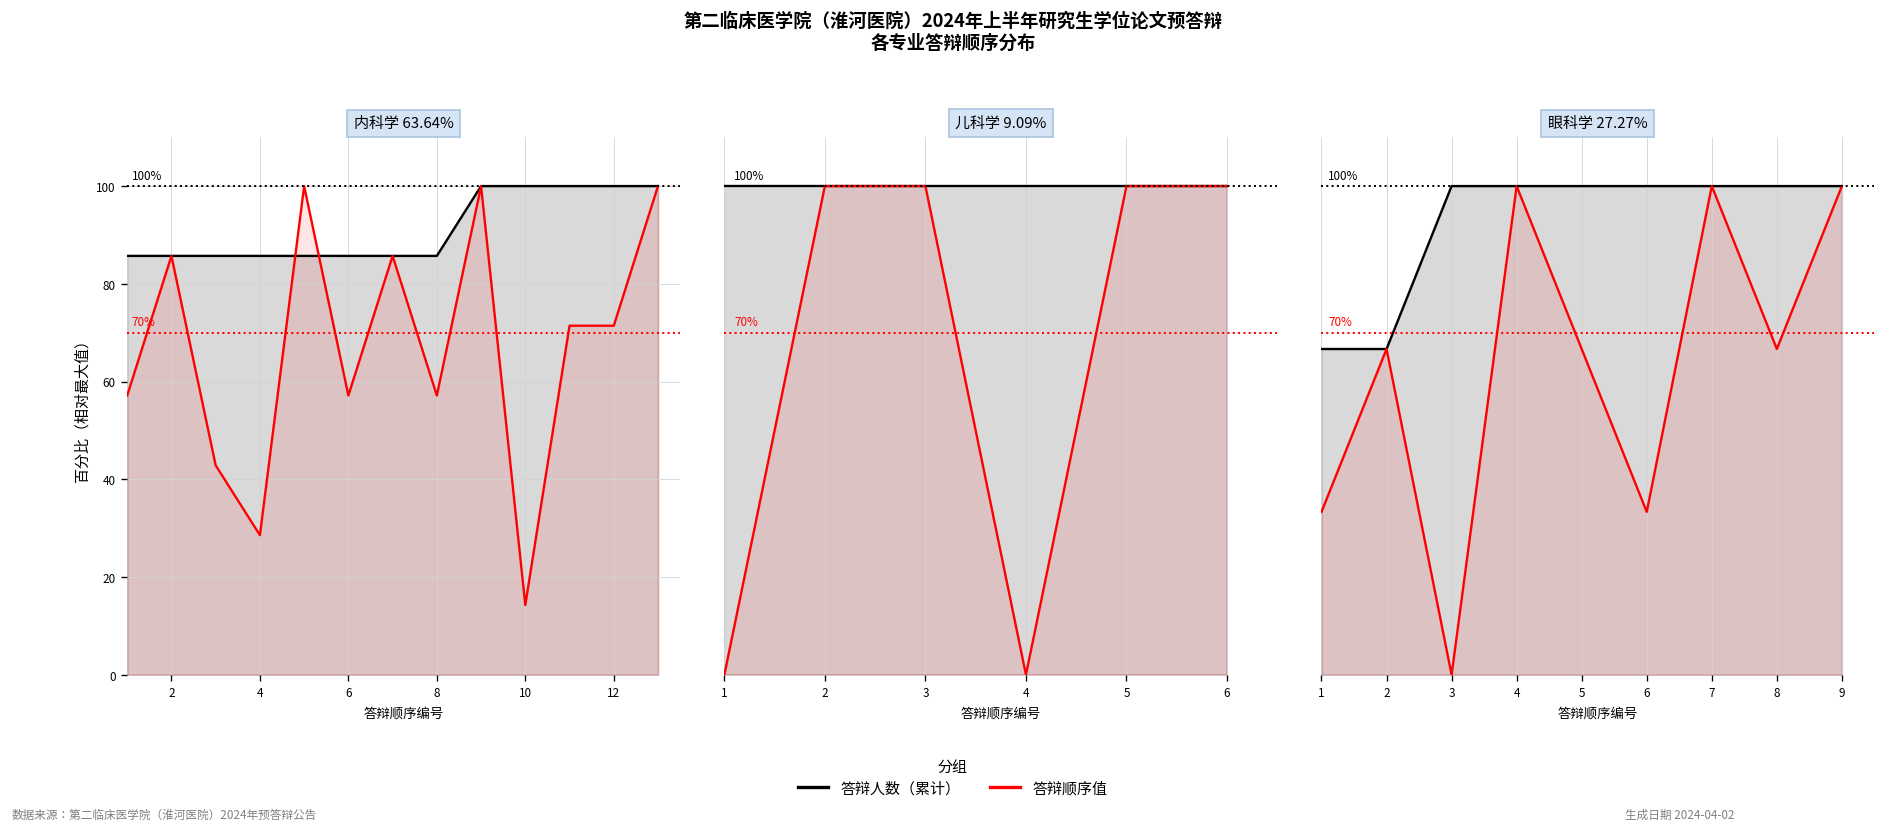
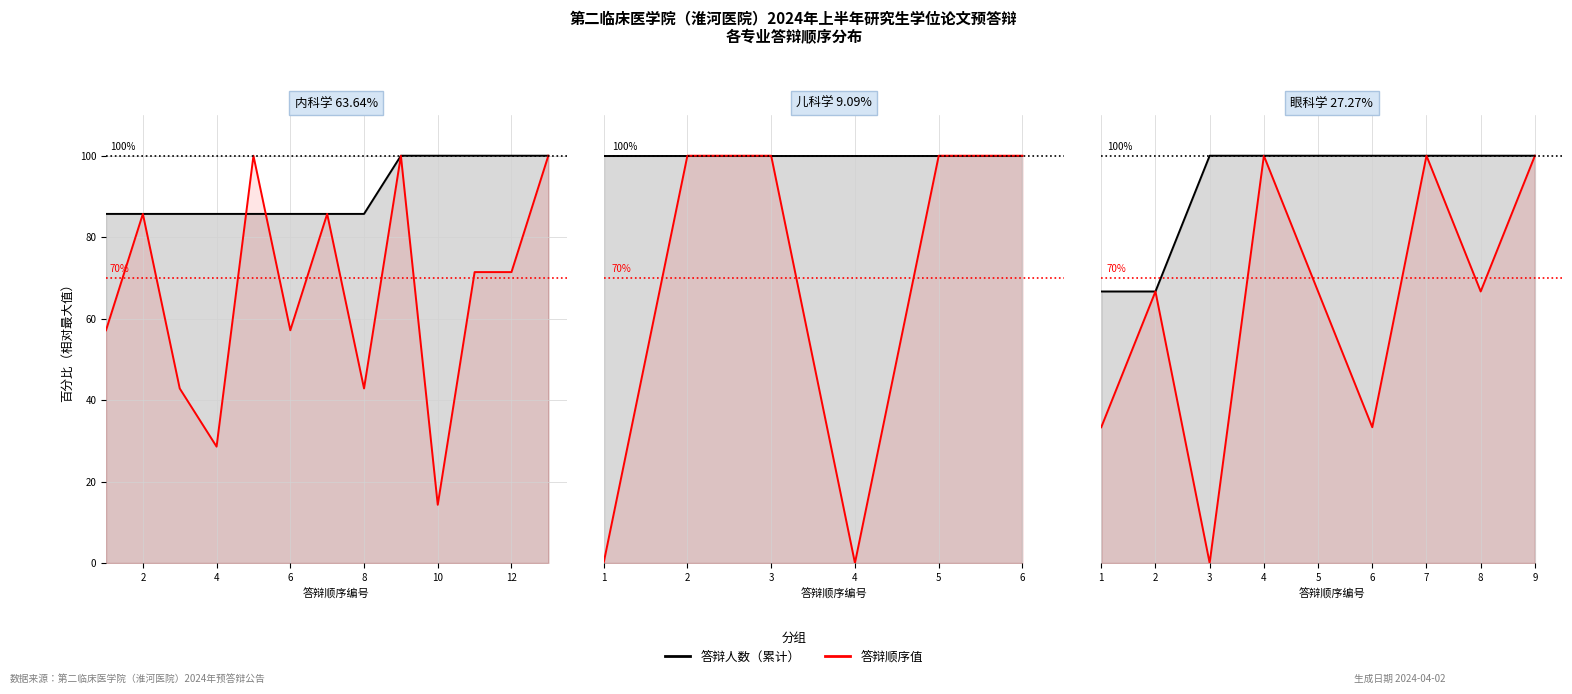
内科学 63.64%, 答辩顺序值, 8: 57 -> 43
